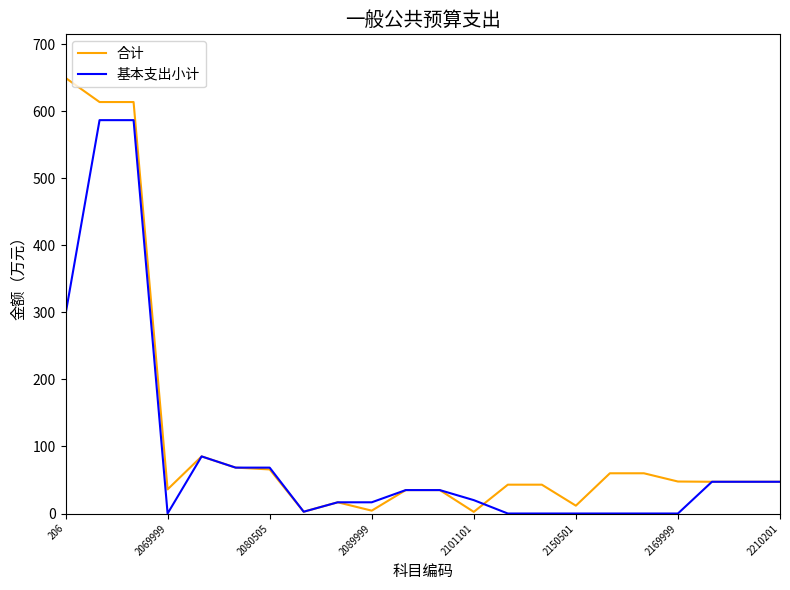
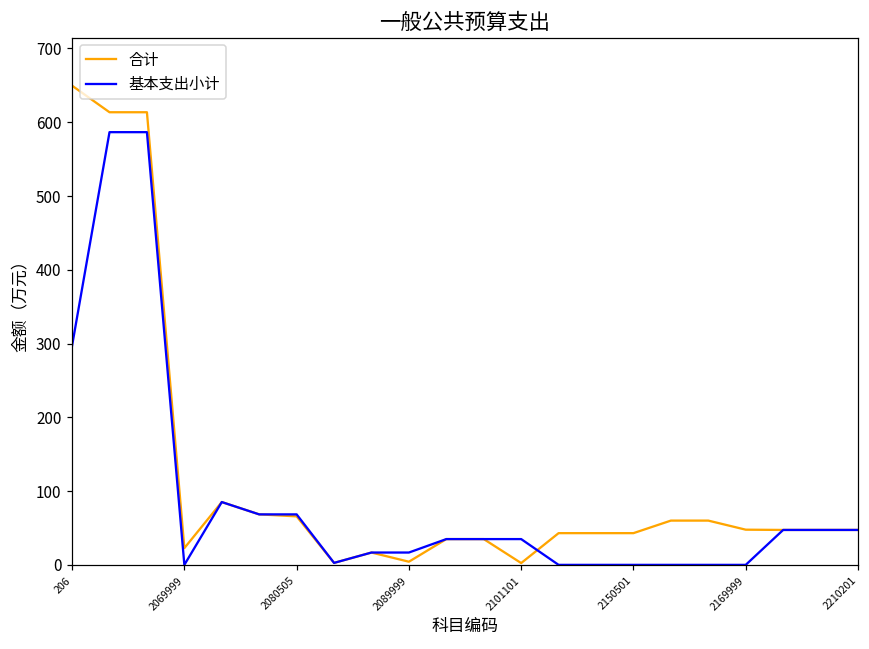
合计, 2069999: 40 -> 20
基本支出小计, 2101101: 20 -> 30
合计, 2150501: 10 -> 40
